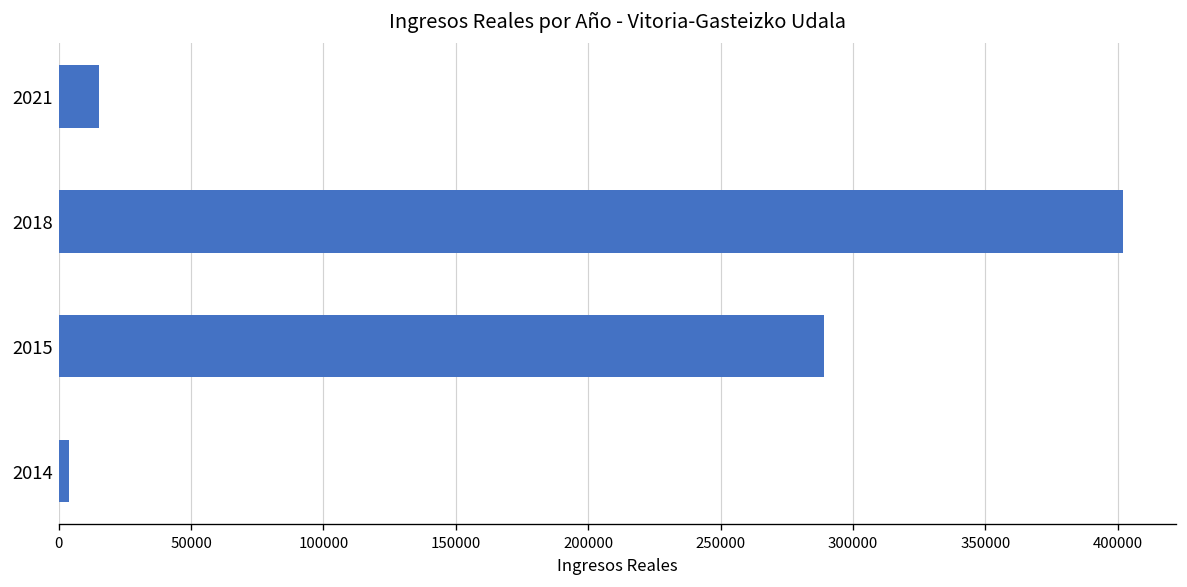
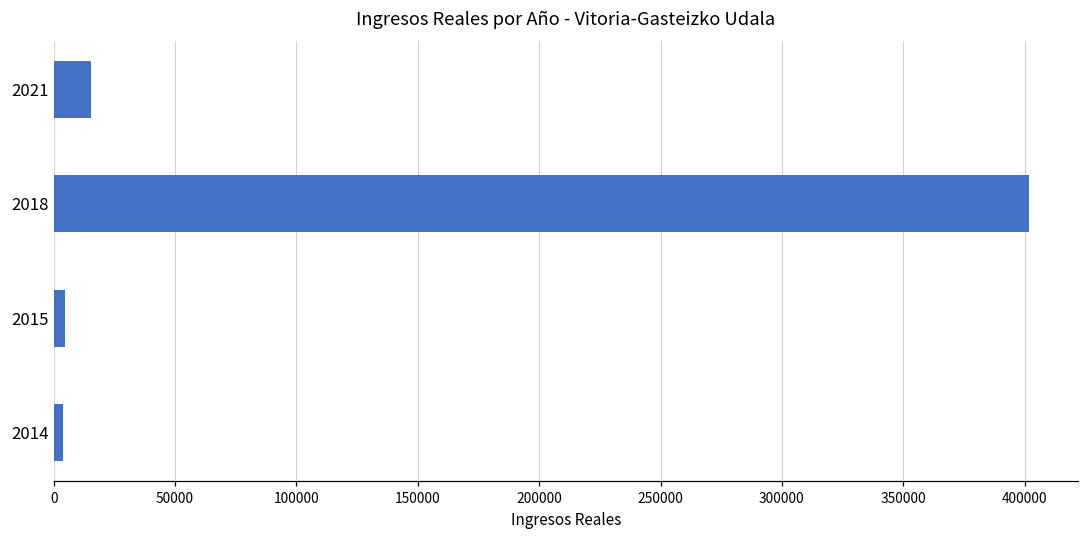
2015: 289000 -> 5000
